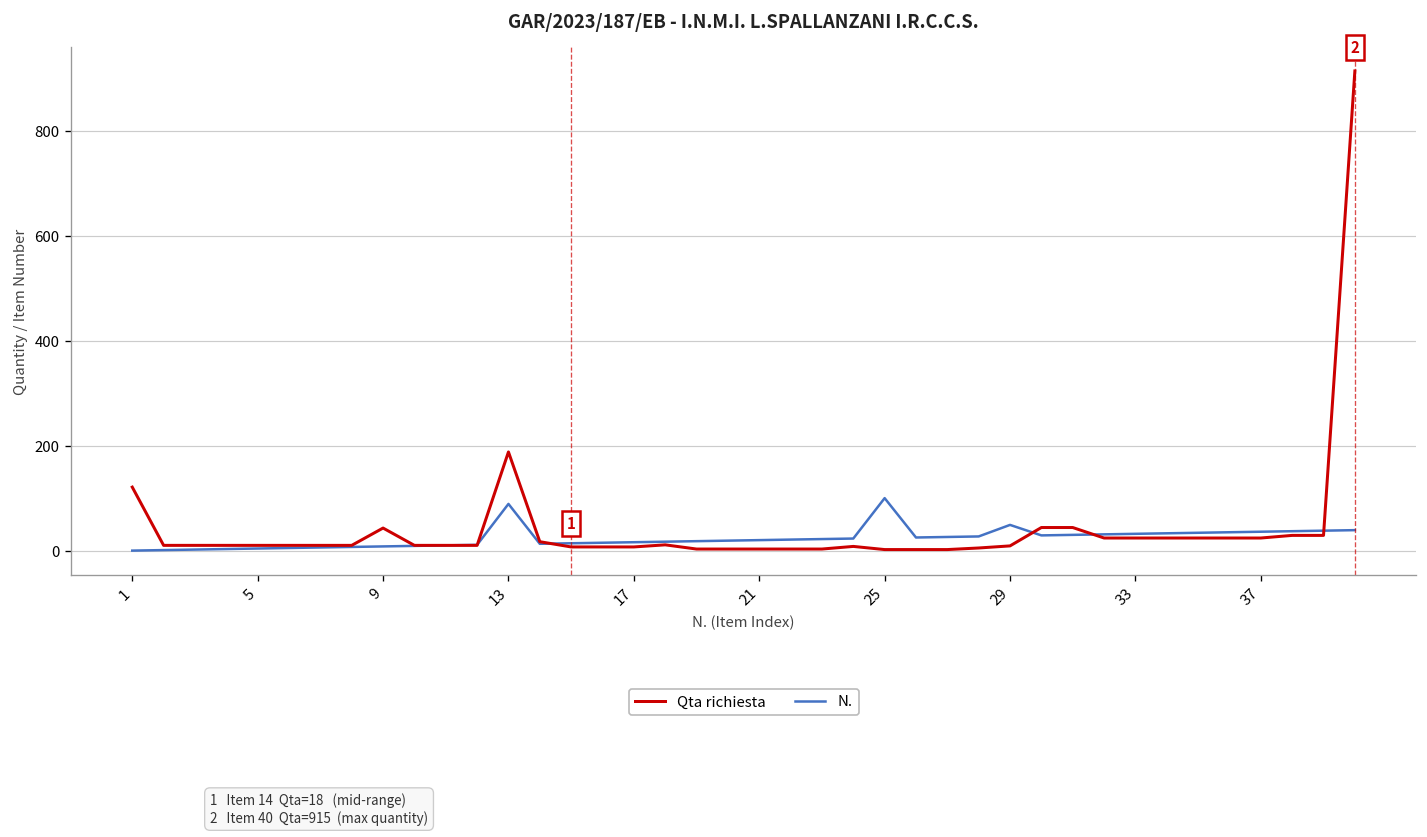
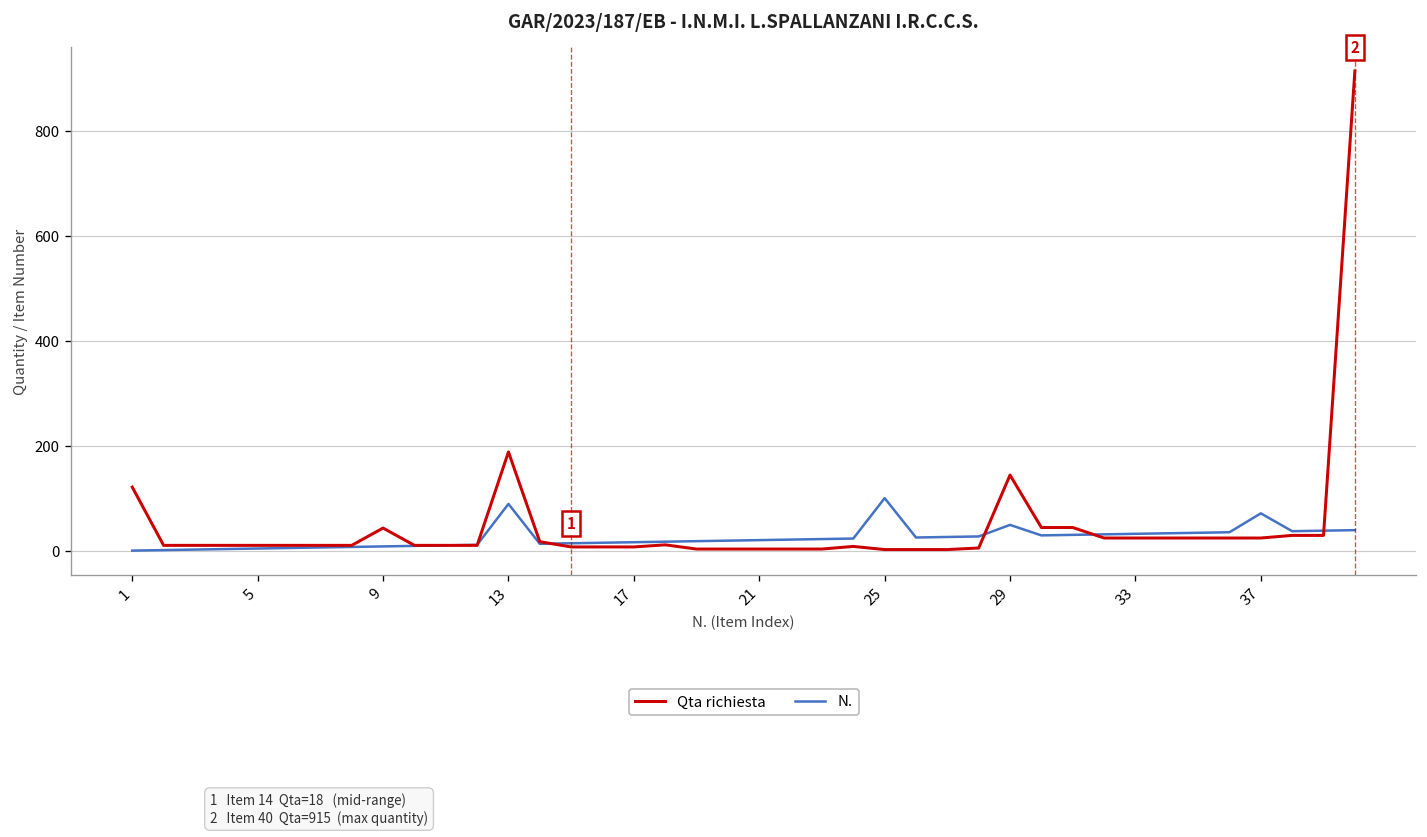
Qta richiesta, 29: 10 -> 150
N., 37: 40 -> 70
